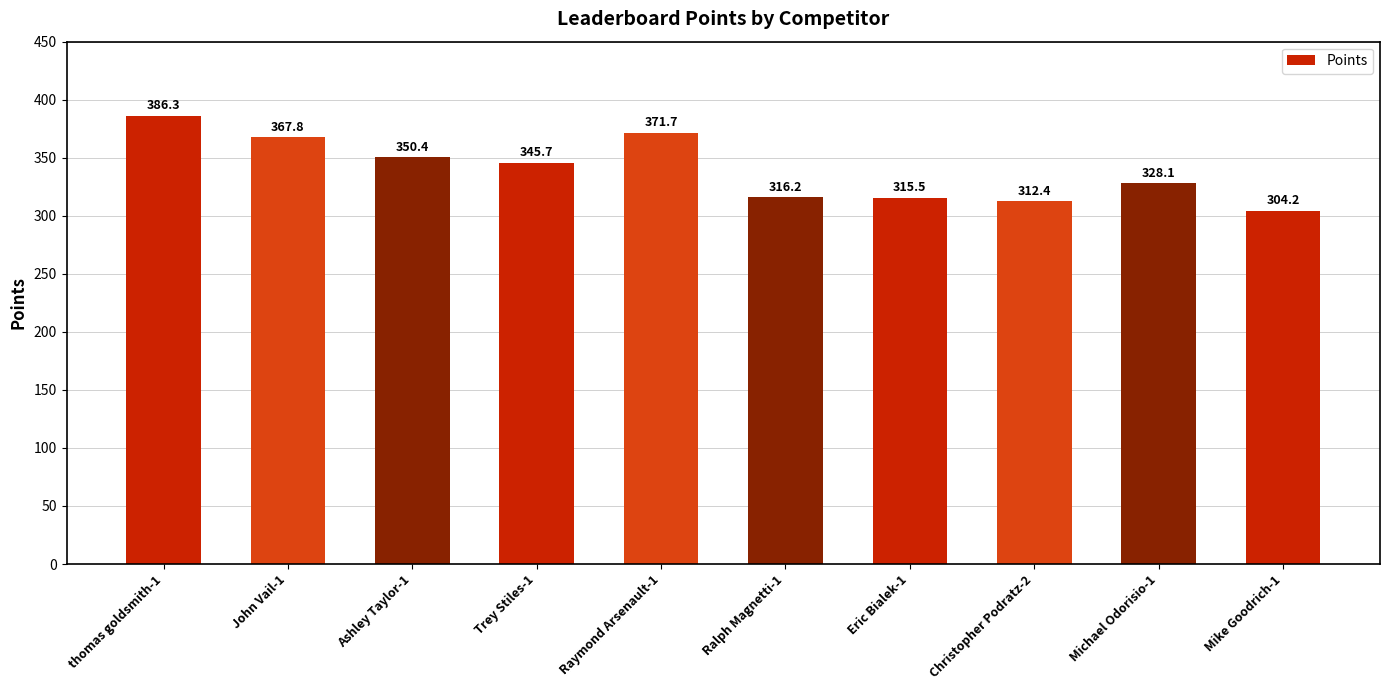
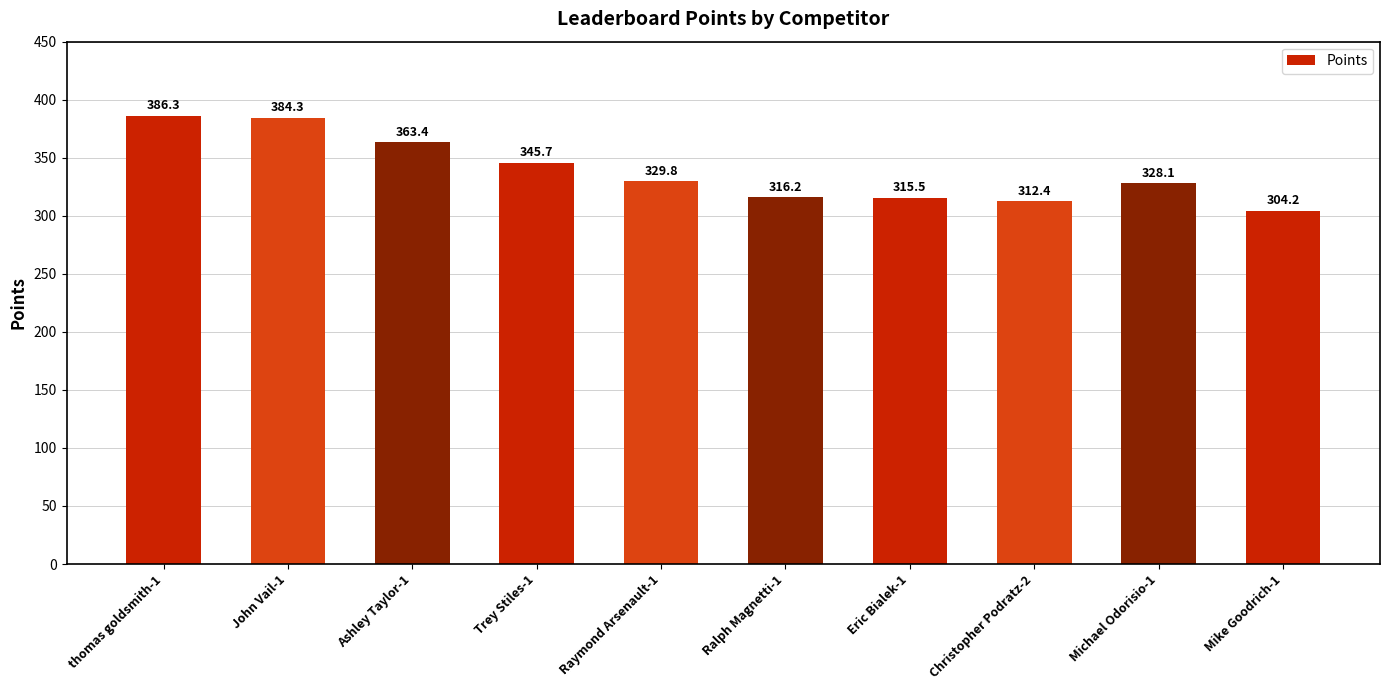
John Vail-1: 367.8 -> 384.3
Ashley Taylor-1: 350.4 -> 363.4
Raymond Arsenault-1: 371.7 -> 329.8
